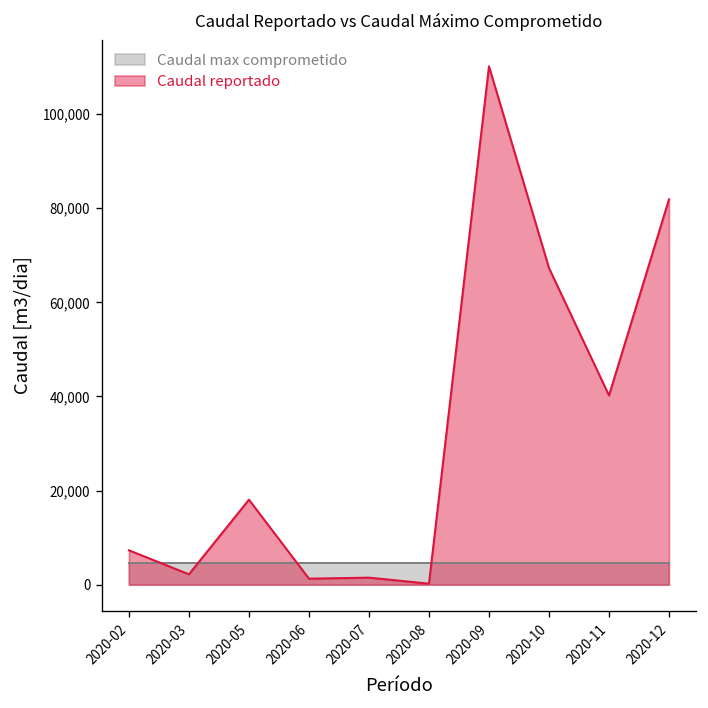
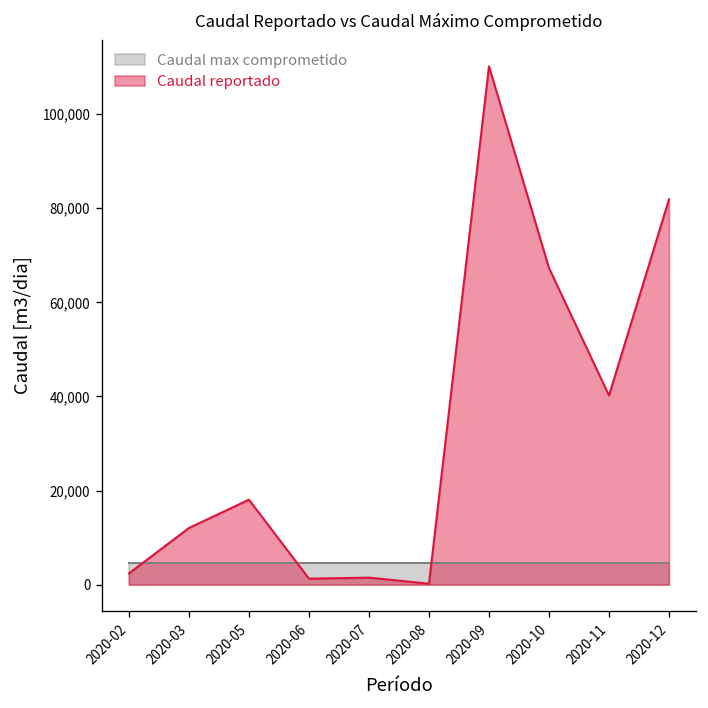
Caudal reportado, 2020-02: 7,000 -> 2,000
Caudal reportado, 2020-03: 2,000 -> 12,000
